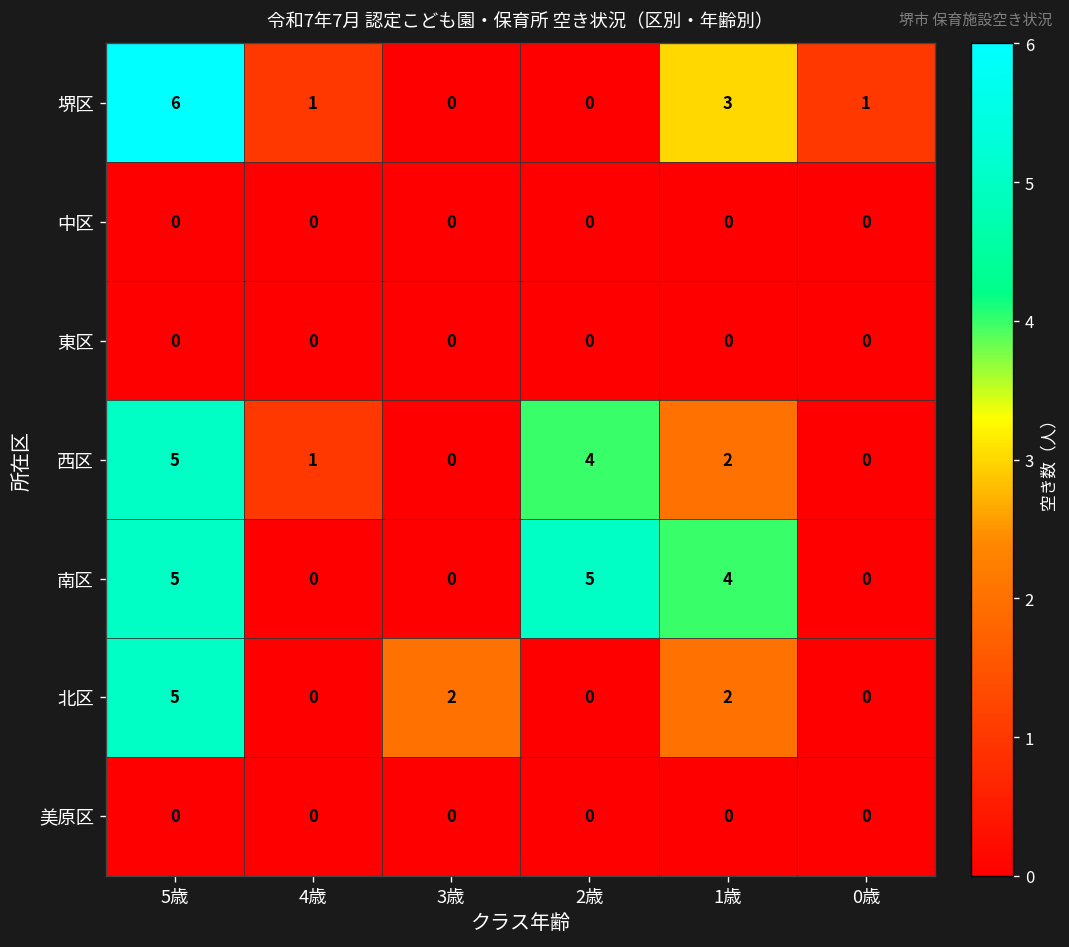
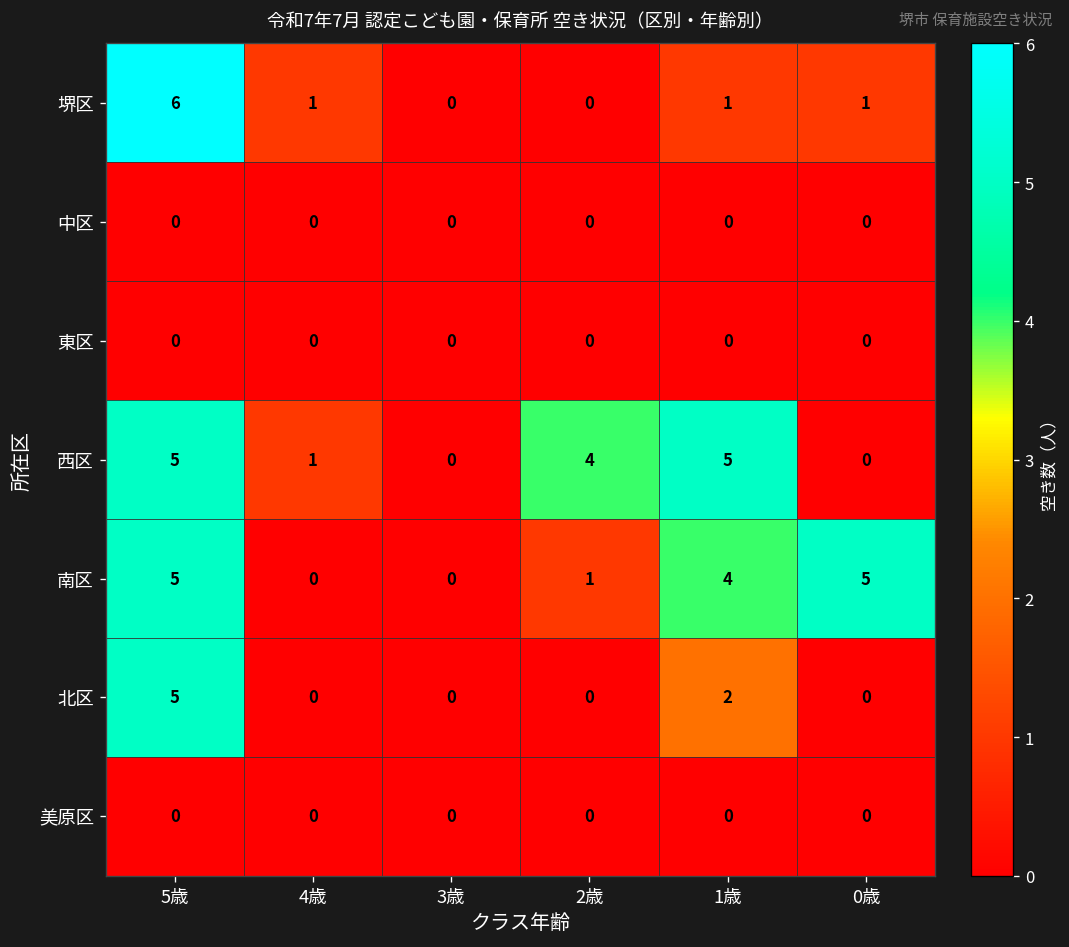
堺区, 1歳: 3 -> 1
西区, 1歳: 2 -> 5
南区, 2歳: 5 -> 1
南区, 0歳: 0 -> 5
北区, 3歳: 2 -> 0
